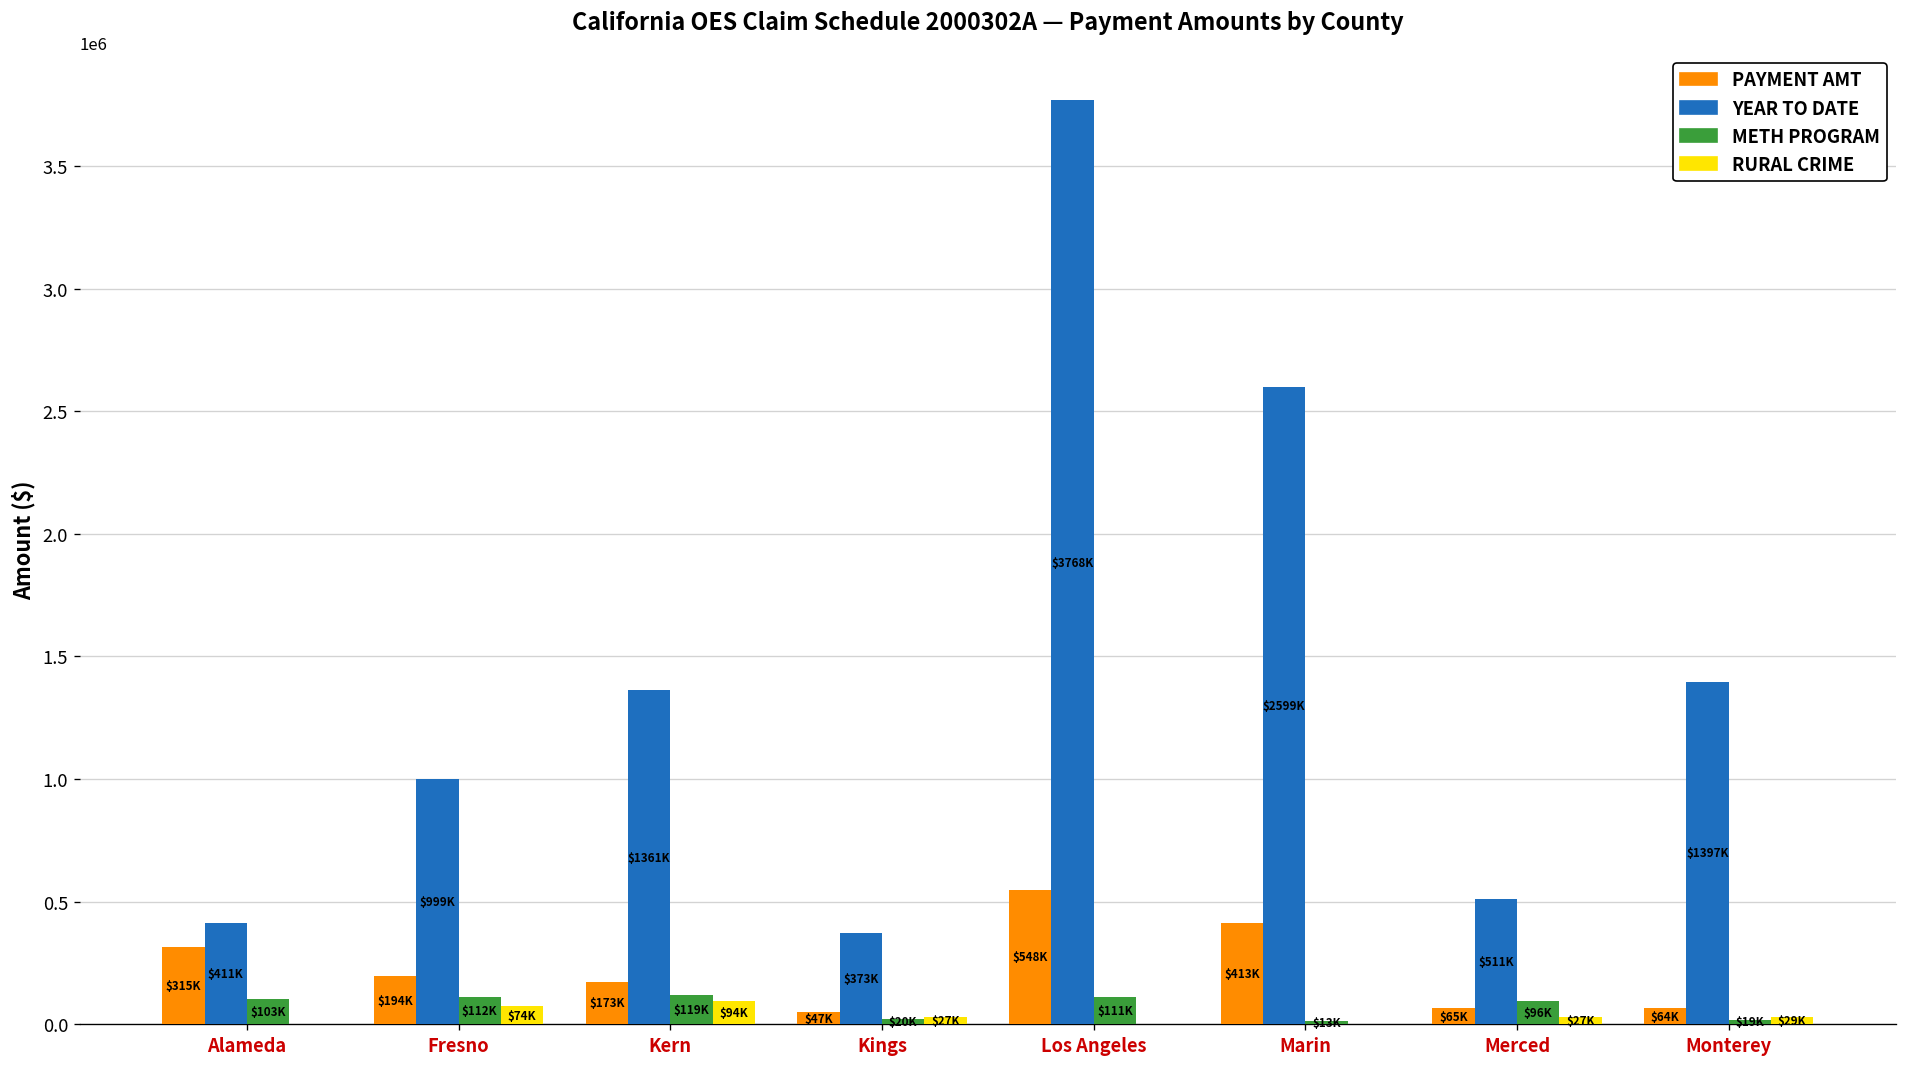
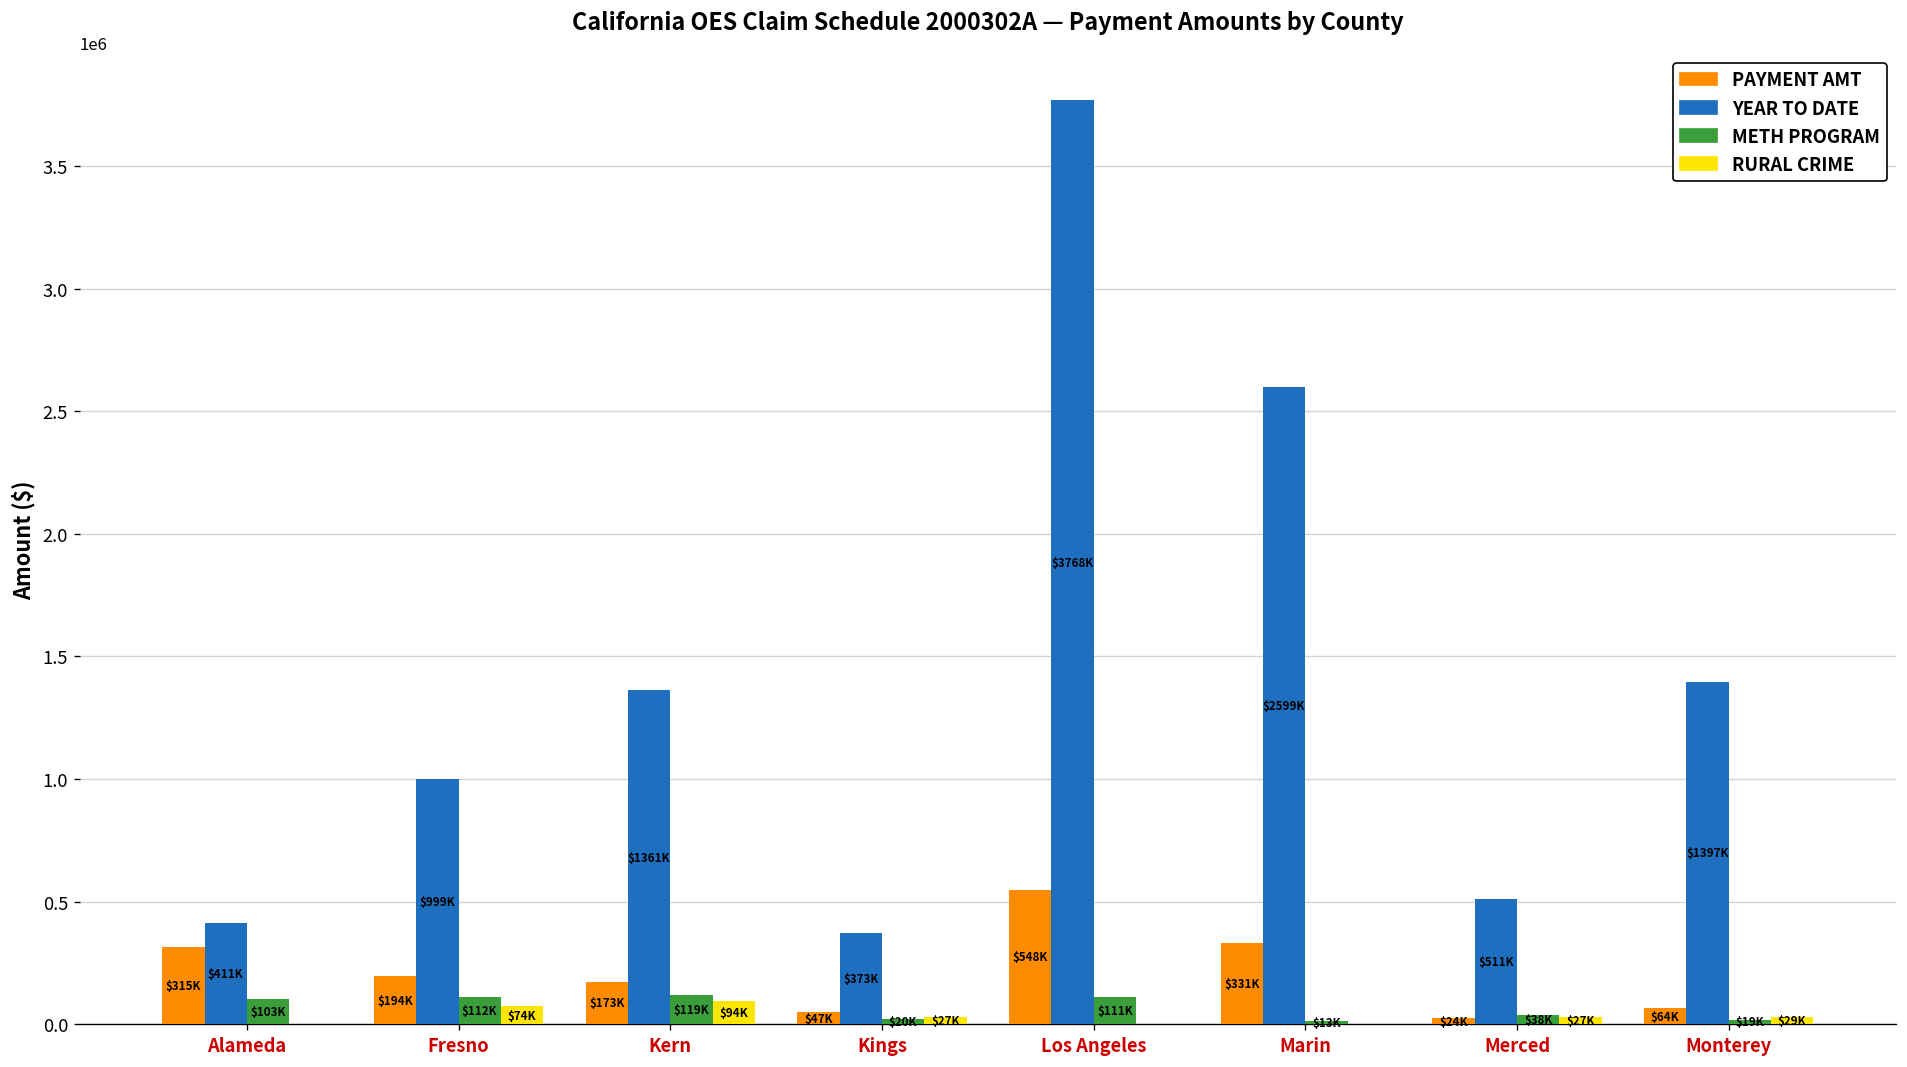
PAYMENT AMT, Marin: $413K -> $331K
PAYMENT AMT, Merced: $65K -> $24K
METH PROGRAM, Merced: $96K -> $38K
